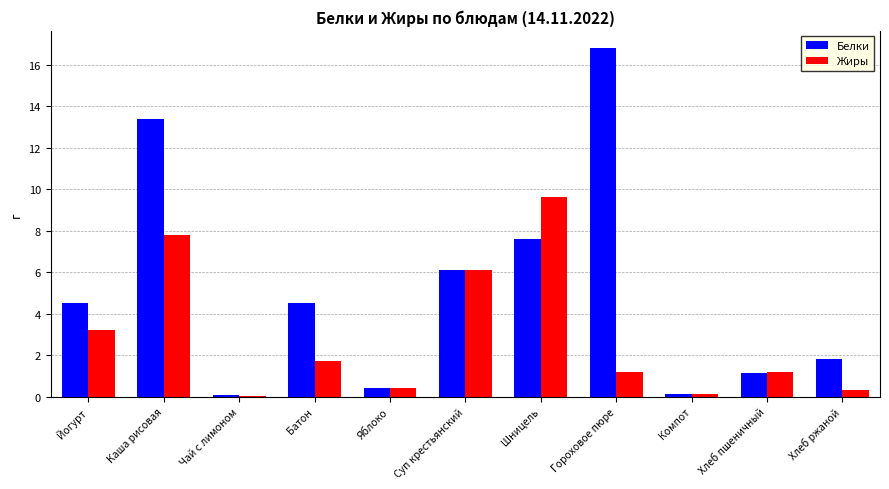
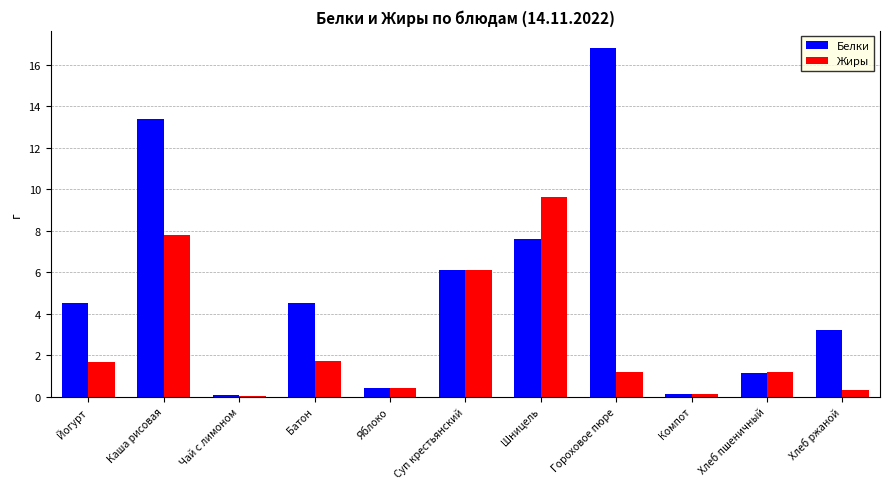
Жиры, Йогурт: 3.2 -> 1.7
Белки, Хлеб ржаной: 1.8 -> 3.2
